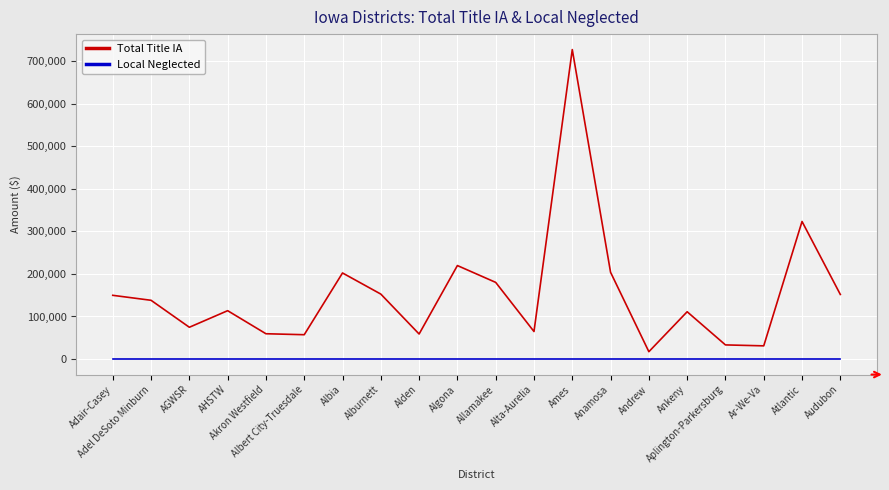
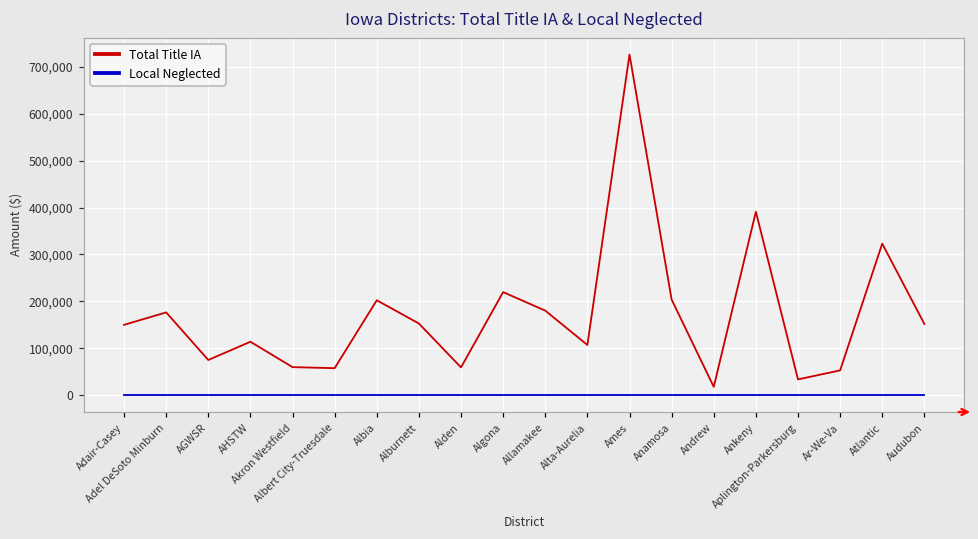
Total Title IA, Adel DeSoto Minburn: 140,000 -> 180,000
Total Title IA, Alta-Aurelia: 60,000 -> 110,000
Total Title IA, Ankeny: 110,000 -> 390,000
Total Title IA, Ar-We-Va: 30,000 -> 50,000
